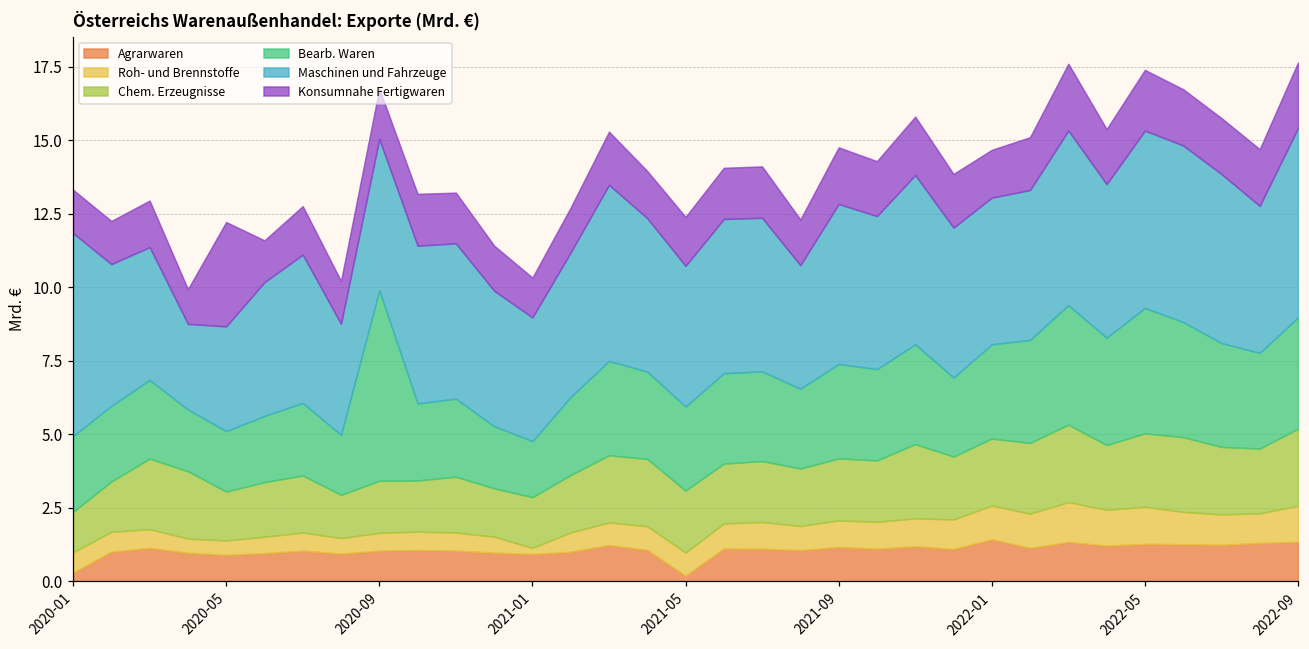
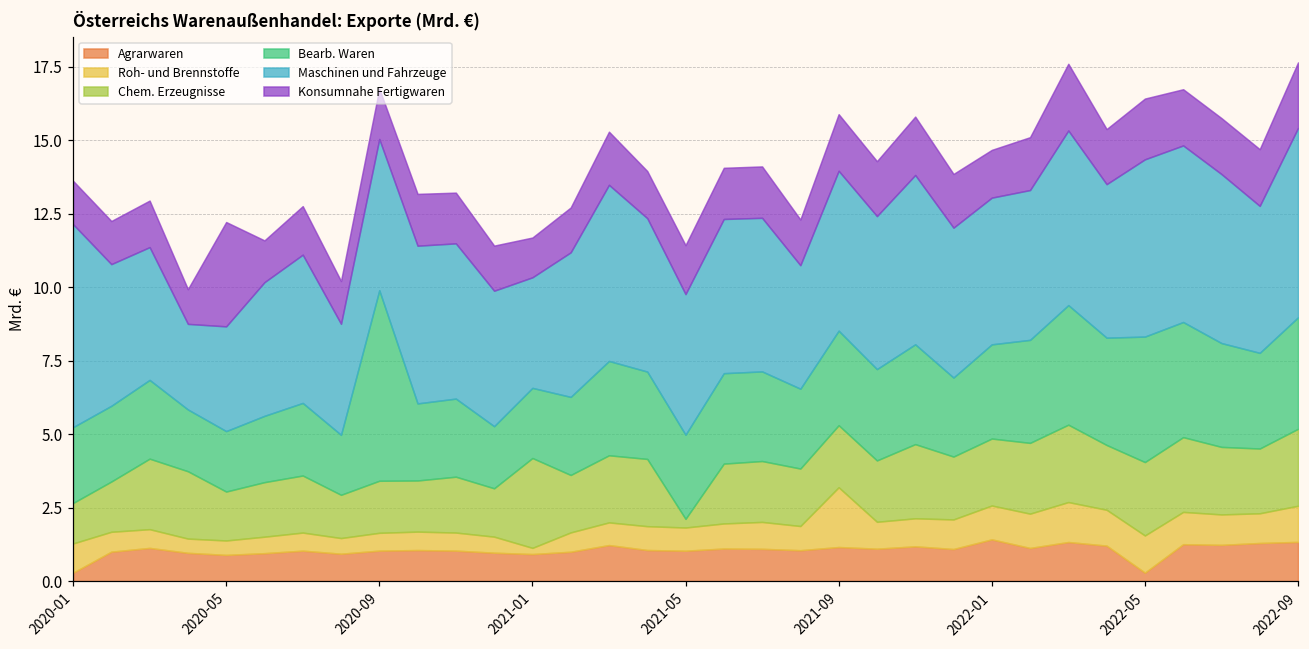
Roh- und Brennstoffe, 2020-01: 0.7 -> 1.0
Chem. Erzeugnisse, 2021-01: 1.7 -> 3.1
Bearb. Waren, 2021-01: 1.9 -> 2.4
Maschinen und Fahrzeuge, 2021-01: 4.2 -> 3.8
Agrarwaren, 2021-05: 0.2 -> 1.0
Chem. Erzeugnisse, 2021-05: 2.1 -> 0.3
Roh- und Brennstoffe, 2021-09: 0.9 -> 2.0
Agrarwaren, 2022-05: 1.3 -> 0.3
